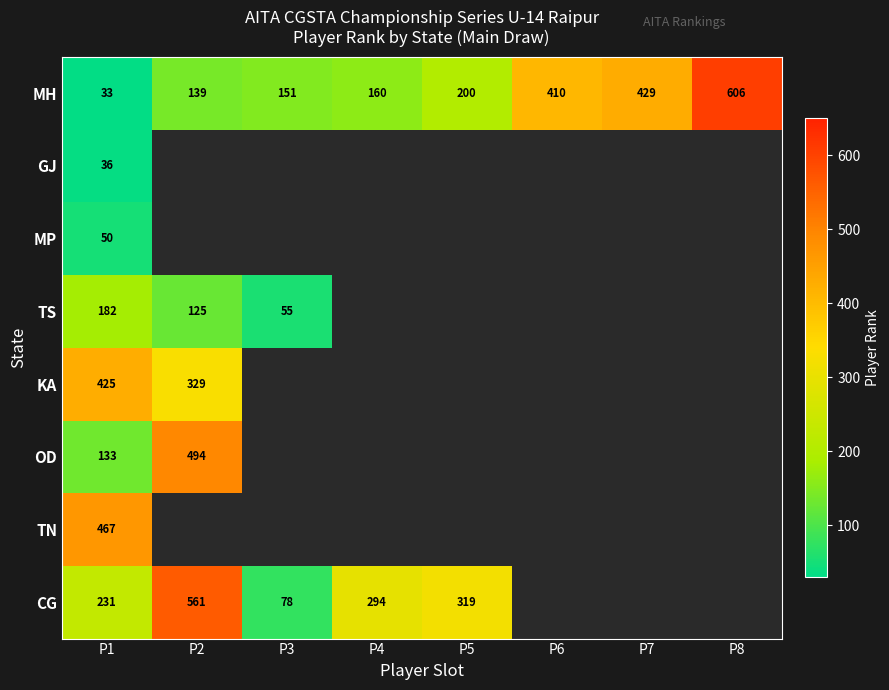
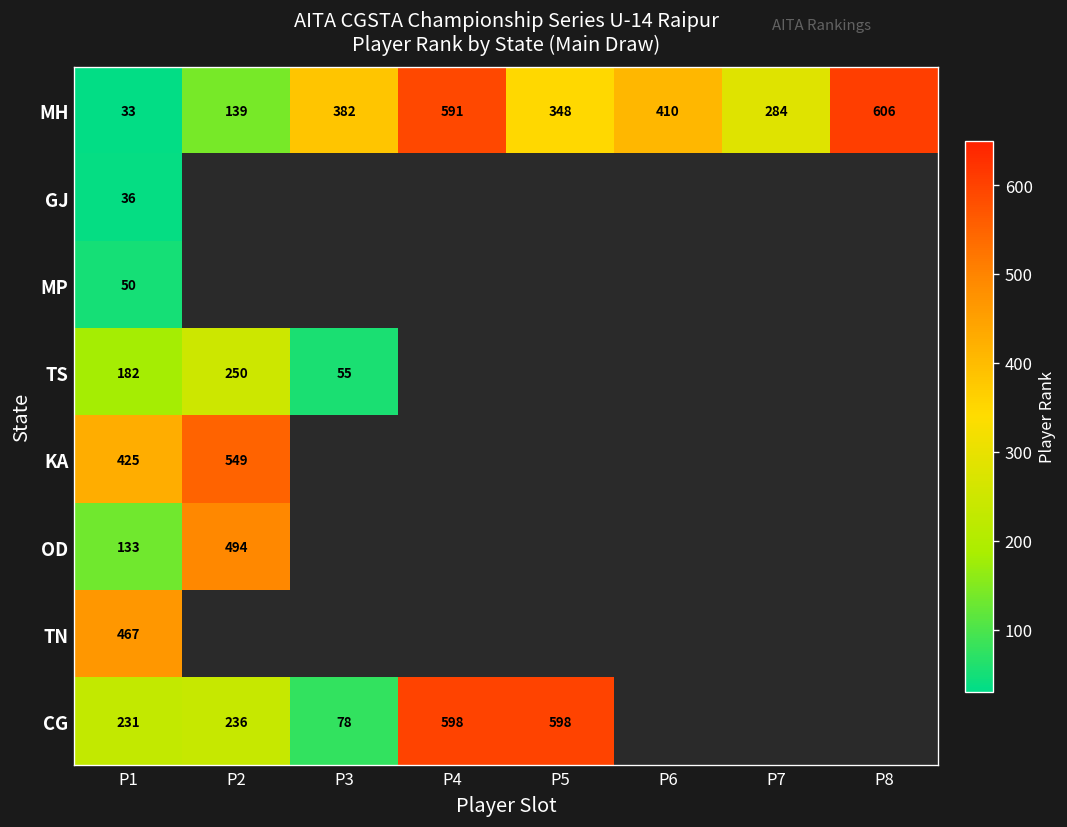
MH, P3: 151 -> 382
MH, P4: 160 -> 591
MH, P5: 200 -> 348
MH, P7: 429 -> 284
TS, P2: 125 -> 250
KA, P2: 329 -> 549
CG, P2: 561 -> 236
CG, P4: 294 -> 598
CG, P5: 319 -> 598
